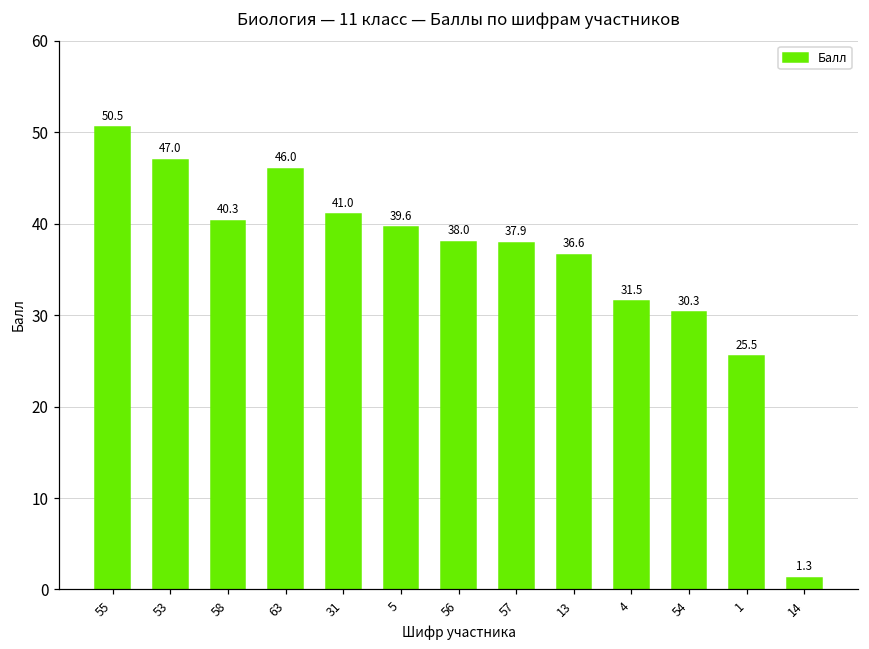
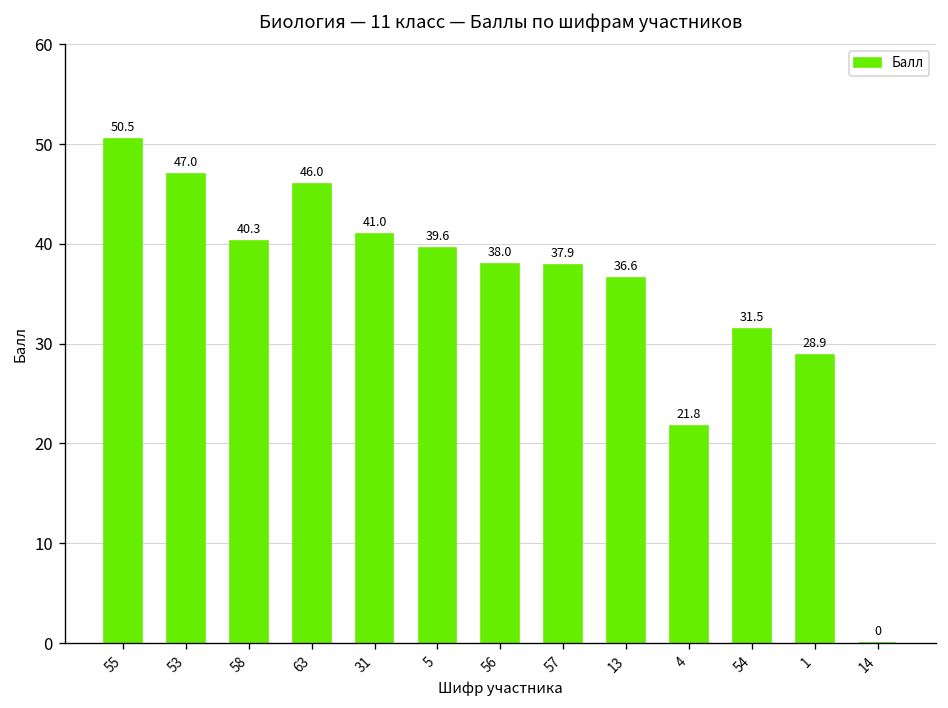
4: 31.5 -> 21.8
54: 30.3 -> 31.5
1: 25.5 -> 28.9
14: 1.3 -> 0
